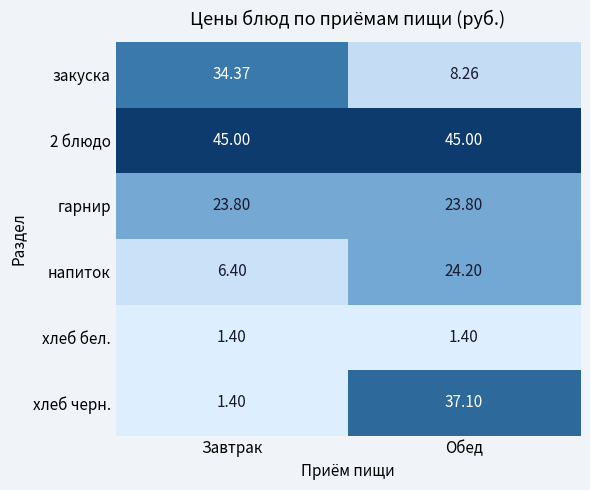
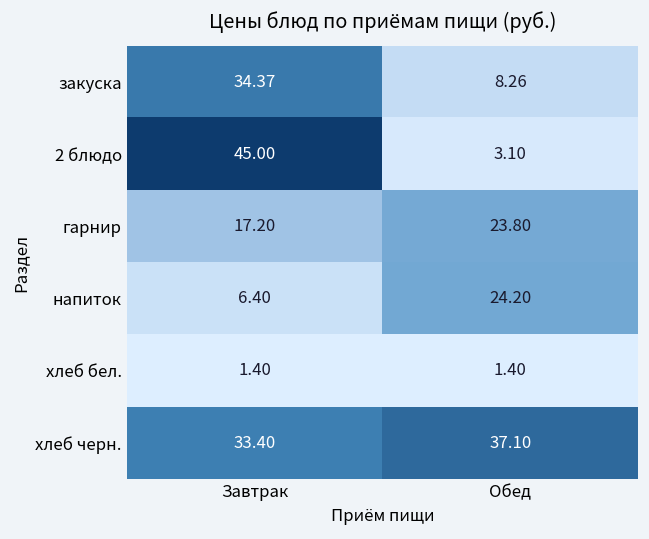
2 блюдо, Обед: 45.00 -> 3.10
гарнир, Завтрак: 23.80 -> 17.20
хлеб черн., Завтрак: 1.40 -> 33.40
